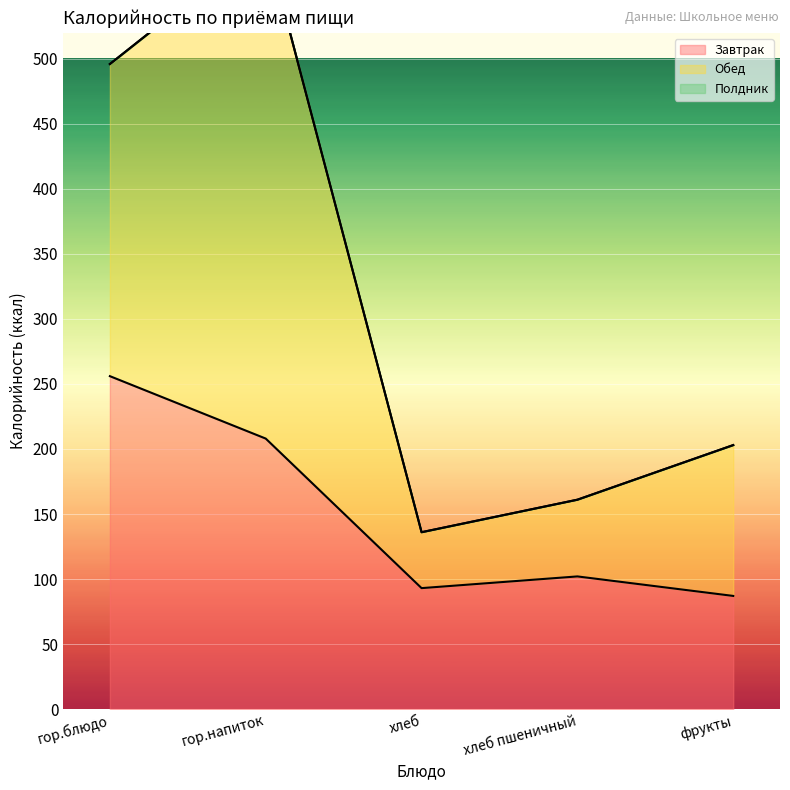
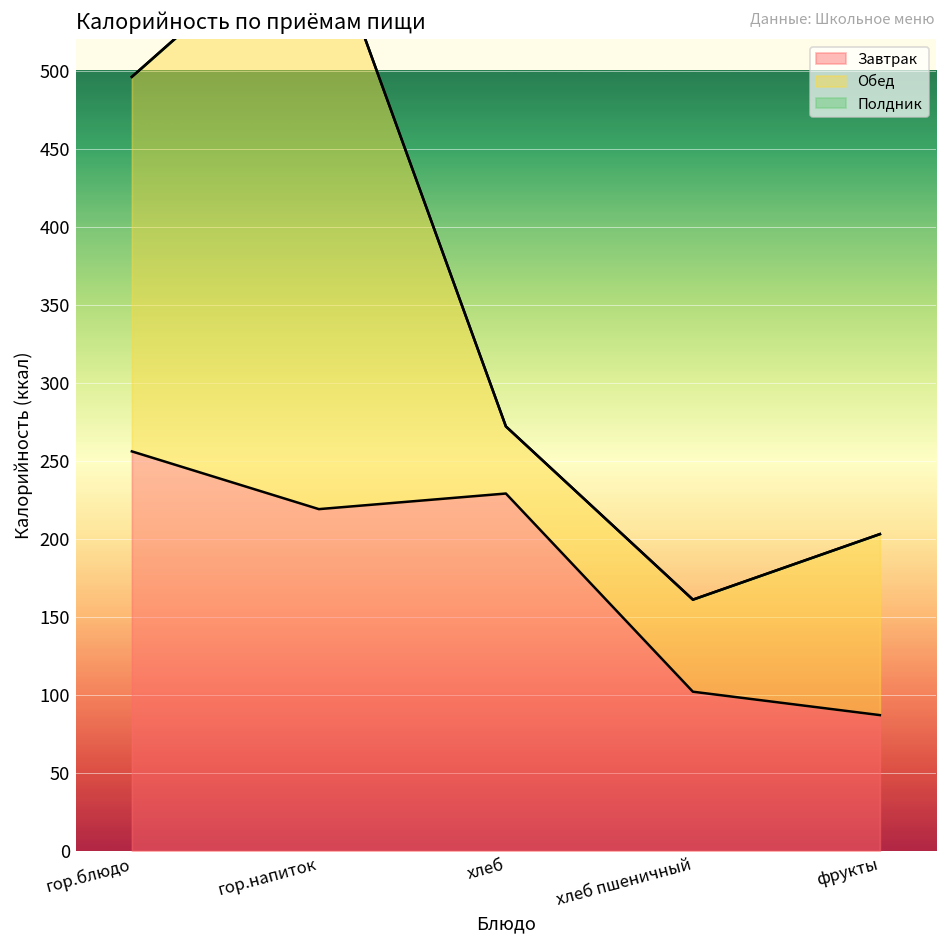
Завтрак, гор.напиток: 208 -> 219
Завтрак, хлеб: 93 -> 229
